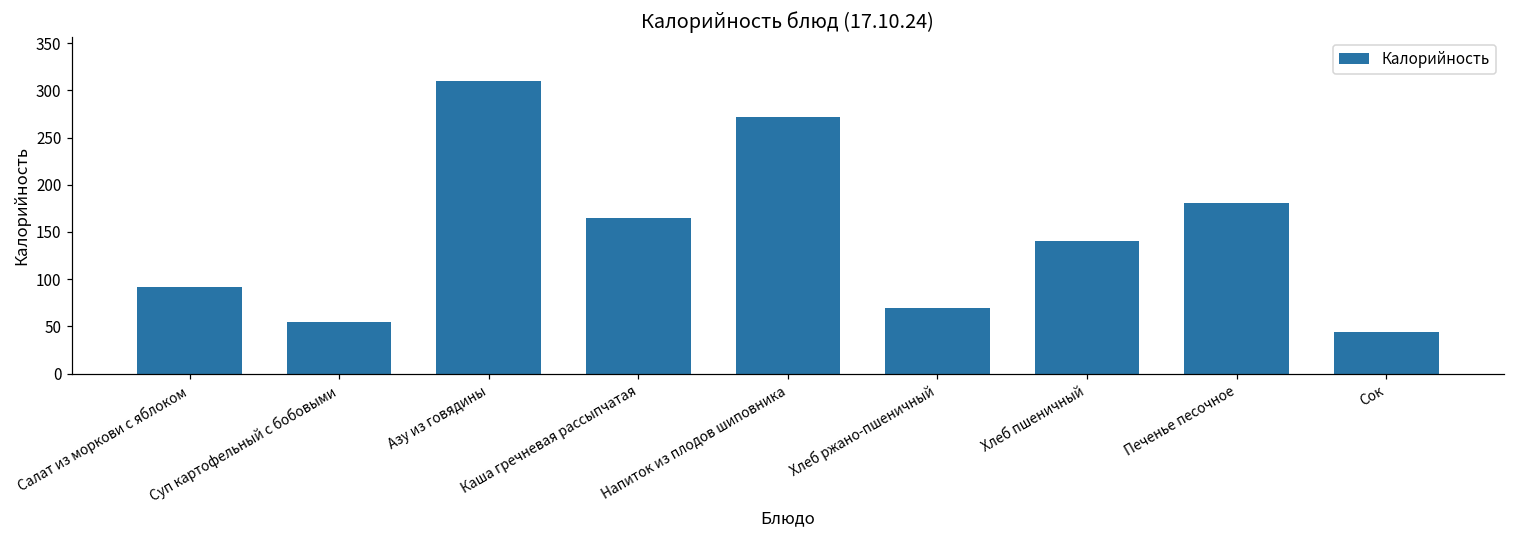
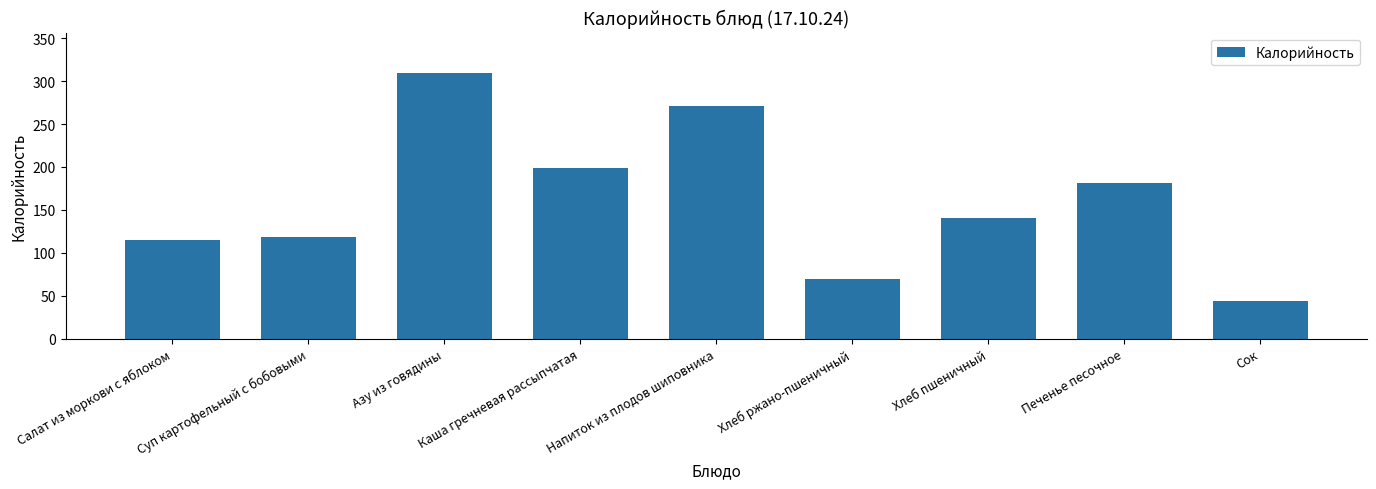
Салат из моркови с яблоком: 90 -> 110
Суп картофельный с бобовыми: 50 -> 120
Каша гречневая рассыпчатая: 160 -> 200
